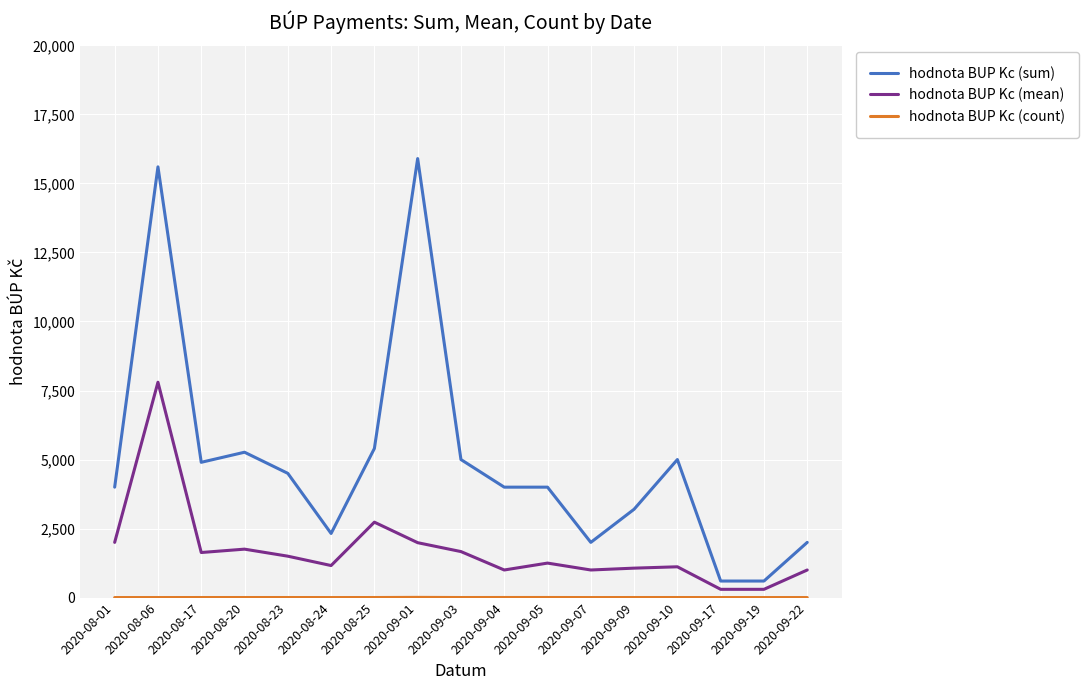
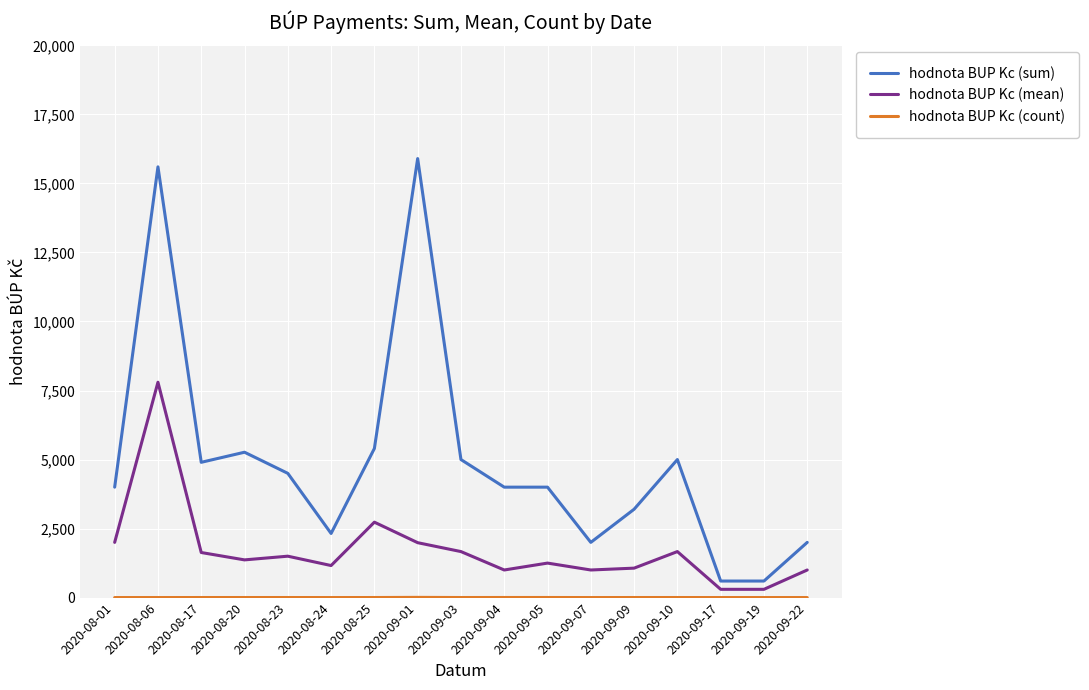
hodnota BUP Kc (mean), 2020-08-20: 1,800 -> 1,400
hodnota BUP Kc (mean), 2020-09-10: 1,100 -> 1,700
